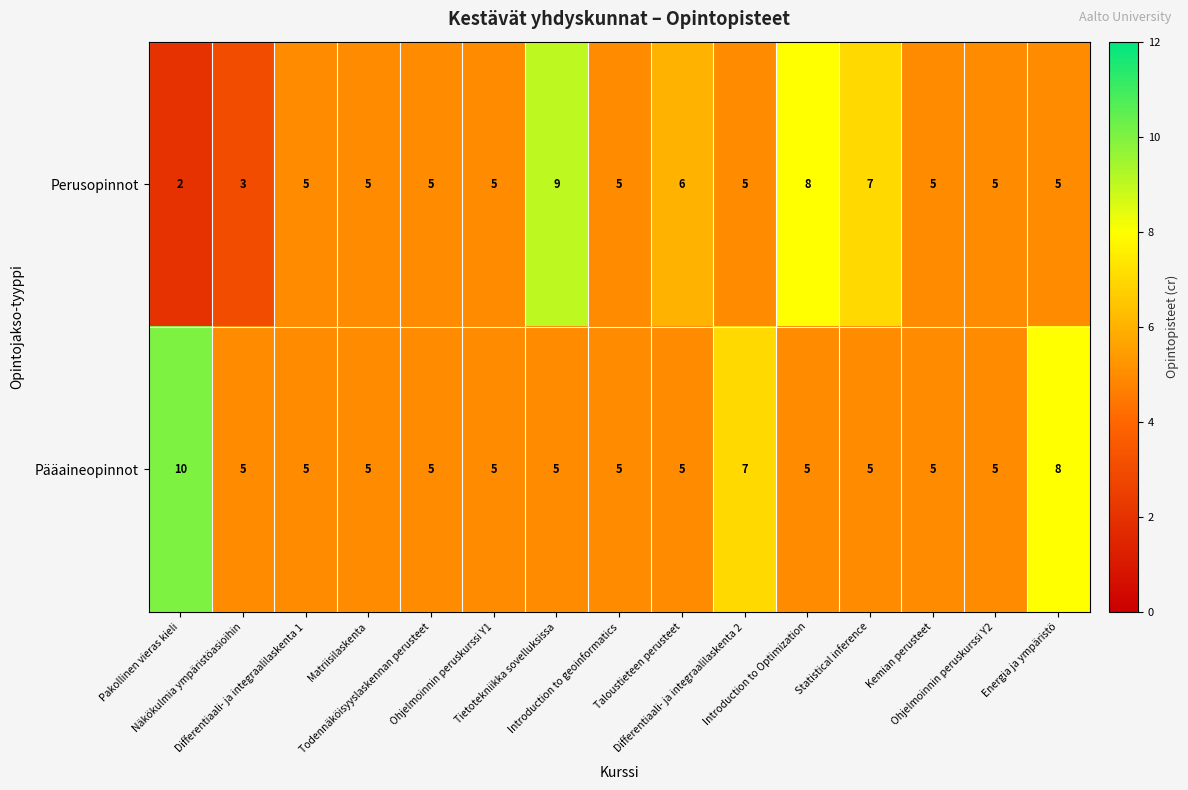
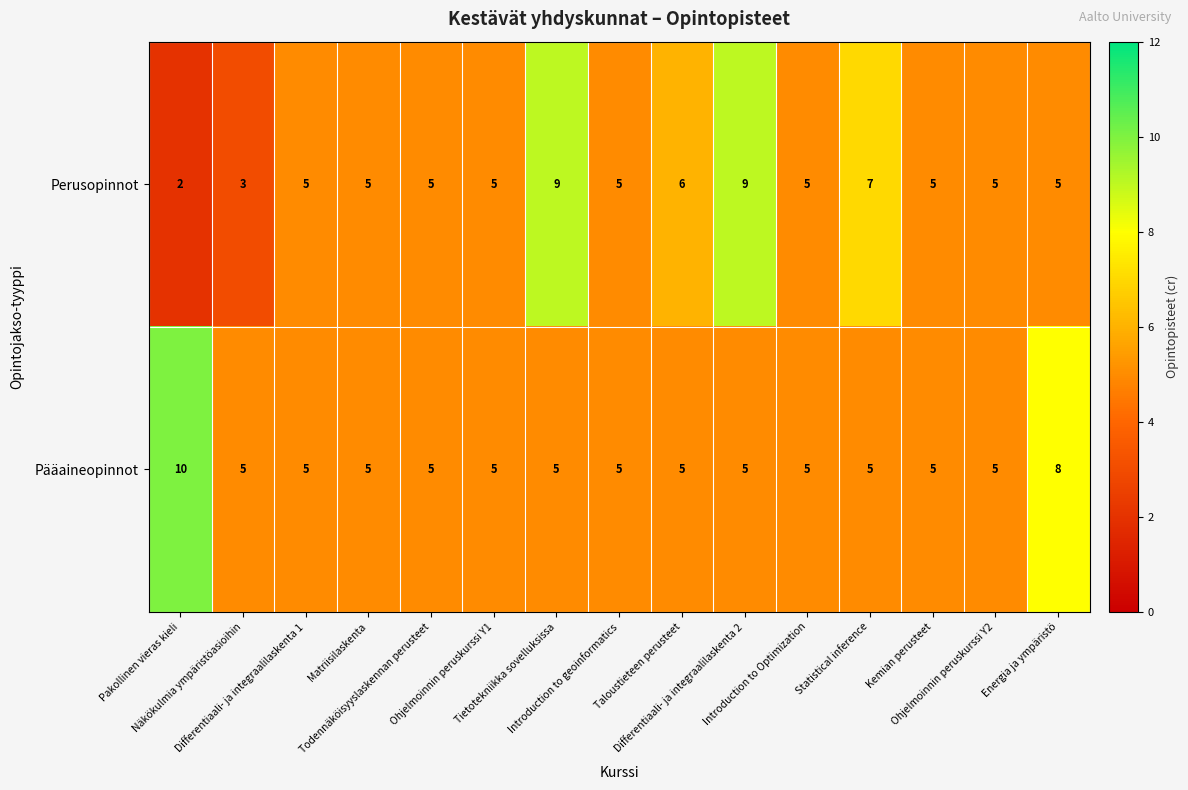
Perusopinnot, Differentiaali- ja integraalilaskenta 2: 5 -> 9
Perusopinnot, Introduction to Optimization: 8 -> 5
Pääaineopinnot, Differentiaali- ja integraalilaskenta 2: 7 -> 5
